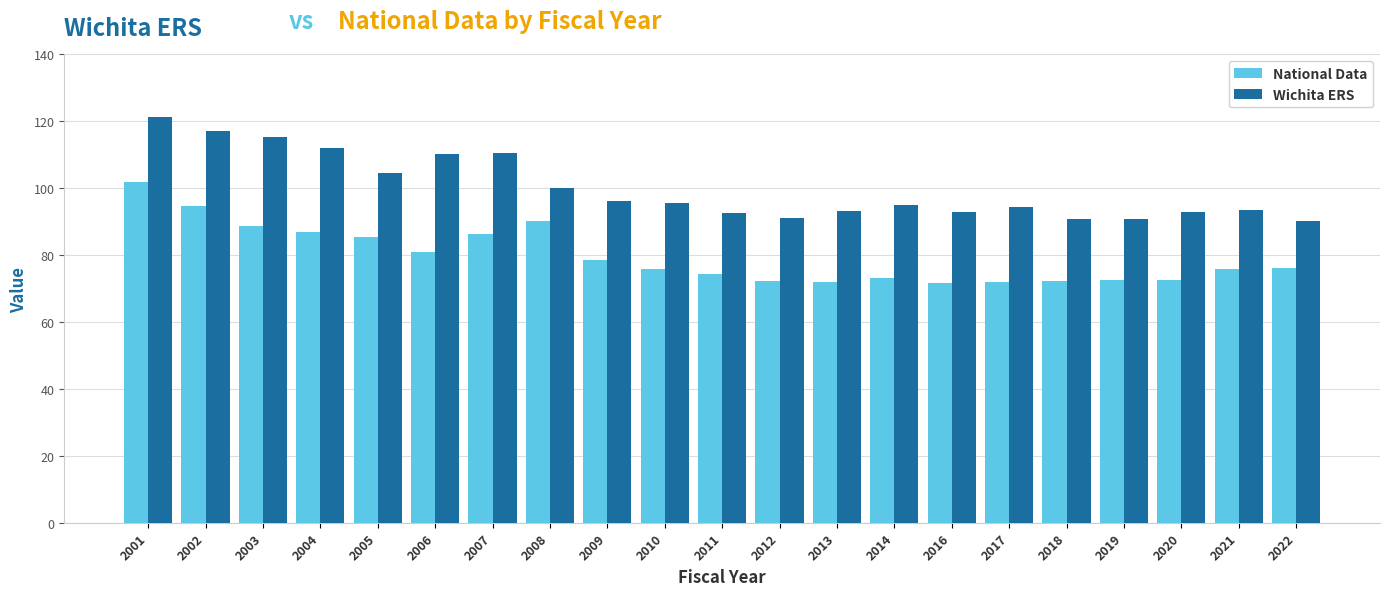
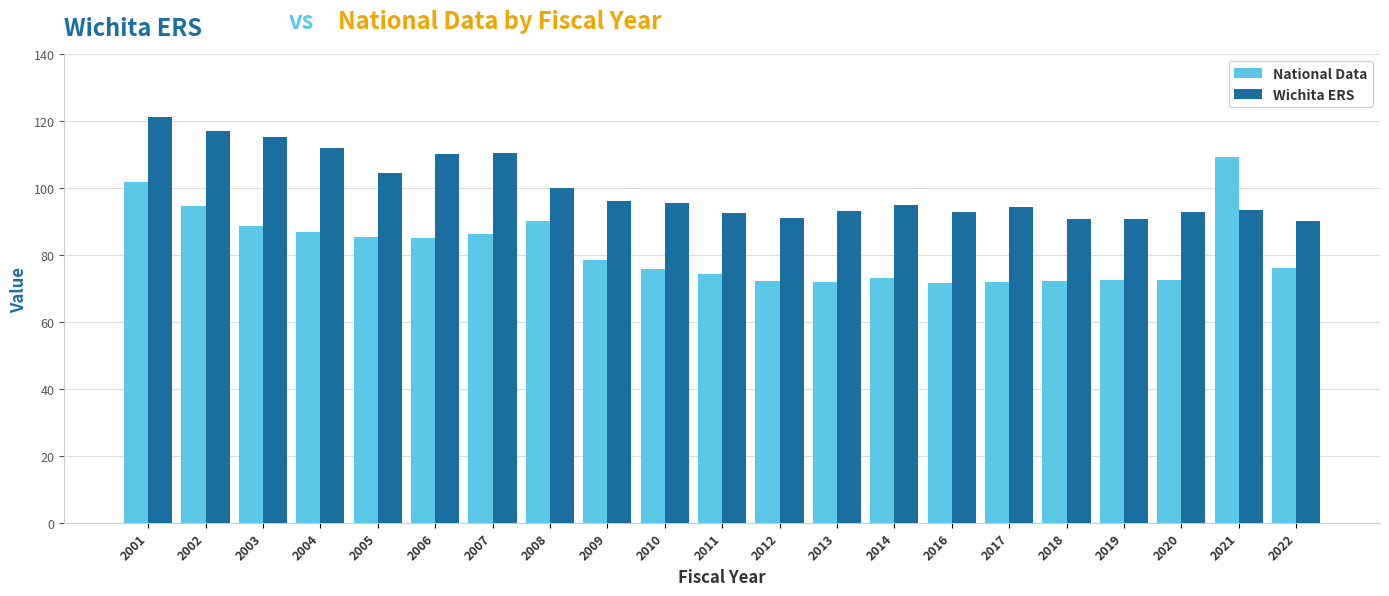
National Data, 2006: 81 -> 85
National Data, 2021: 76 -> 109
